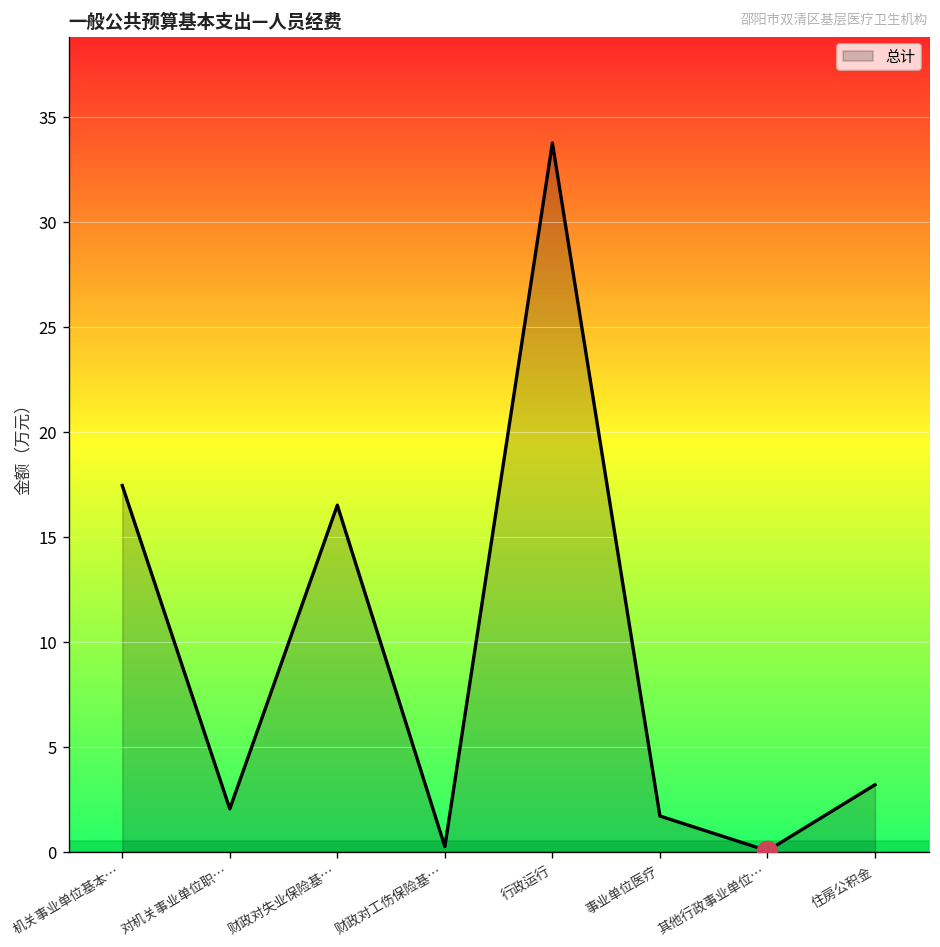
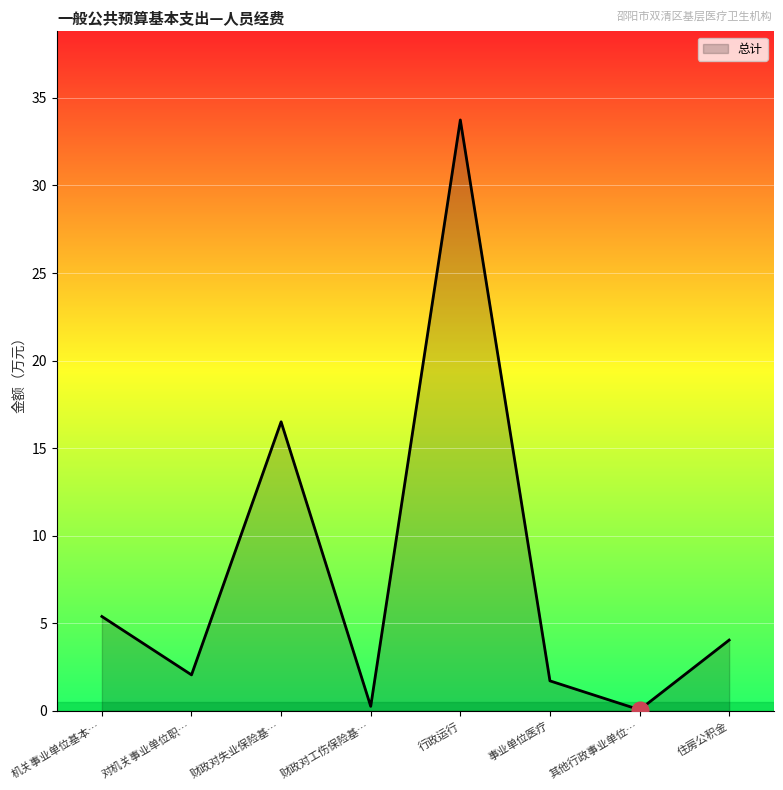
总计, 机关事业单位基本…: 17.4 -> 5.4
总计, 住房公积金: 3.2 -> 4.0
